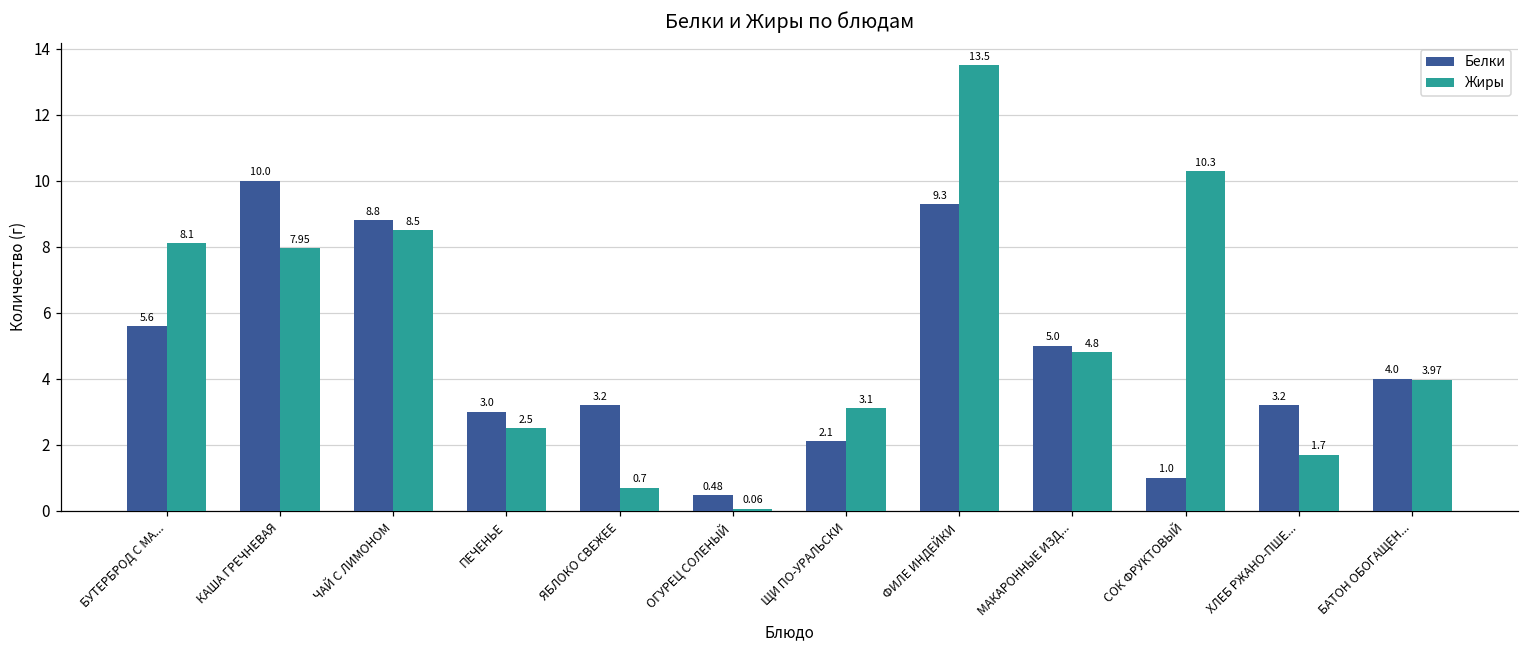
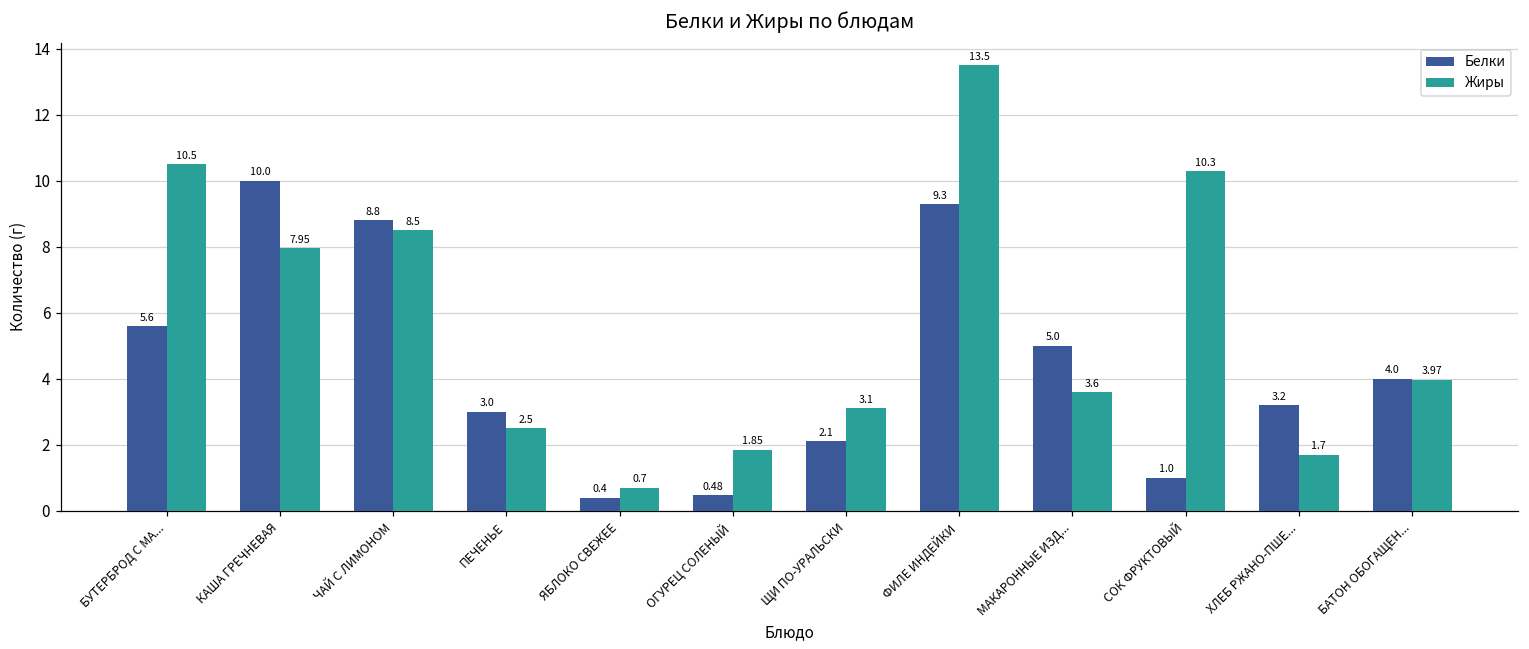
Жиры, БУТЕРБРОД С МА...: 8.1 -> 10.5
Белки, ЯБЛОКО СВЕЖЕЕ: 3.2 -> 0.4
Жиры, ОГУРЕЦ СОЛЕНЫЙ: 0.06 -> 1.85
Жиры, МАКАРОННЫЕ ИЗД...: 4.8 -> 3.6
